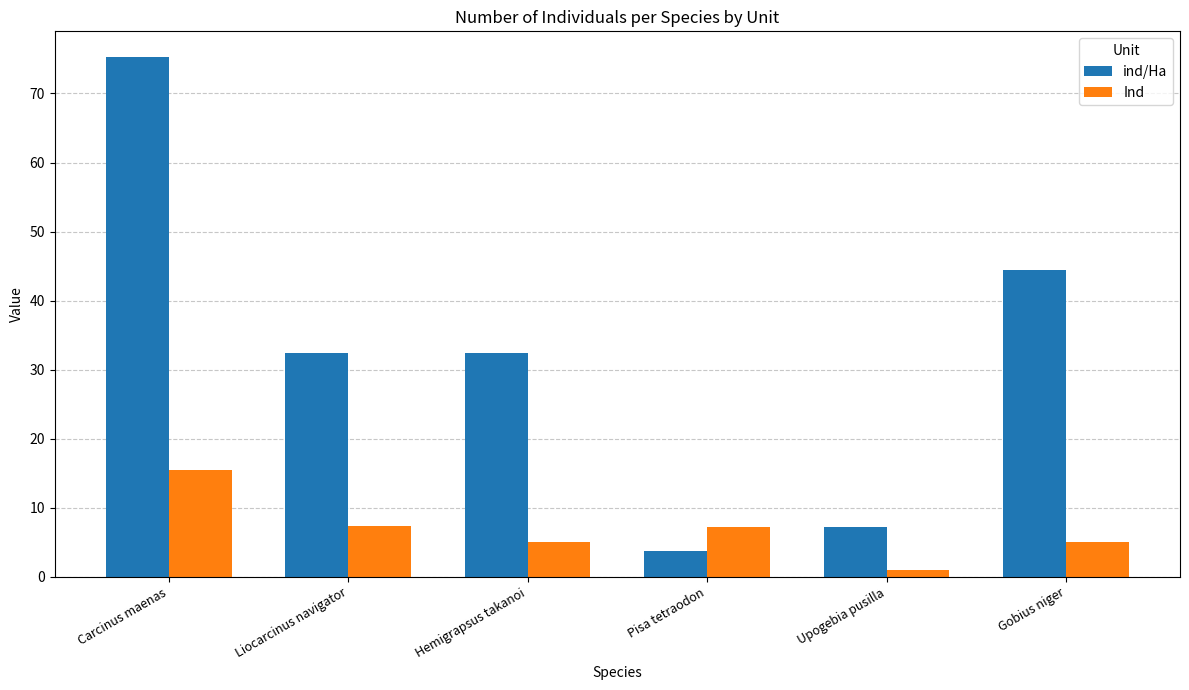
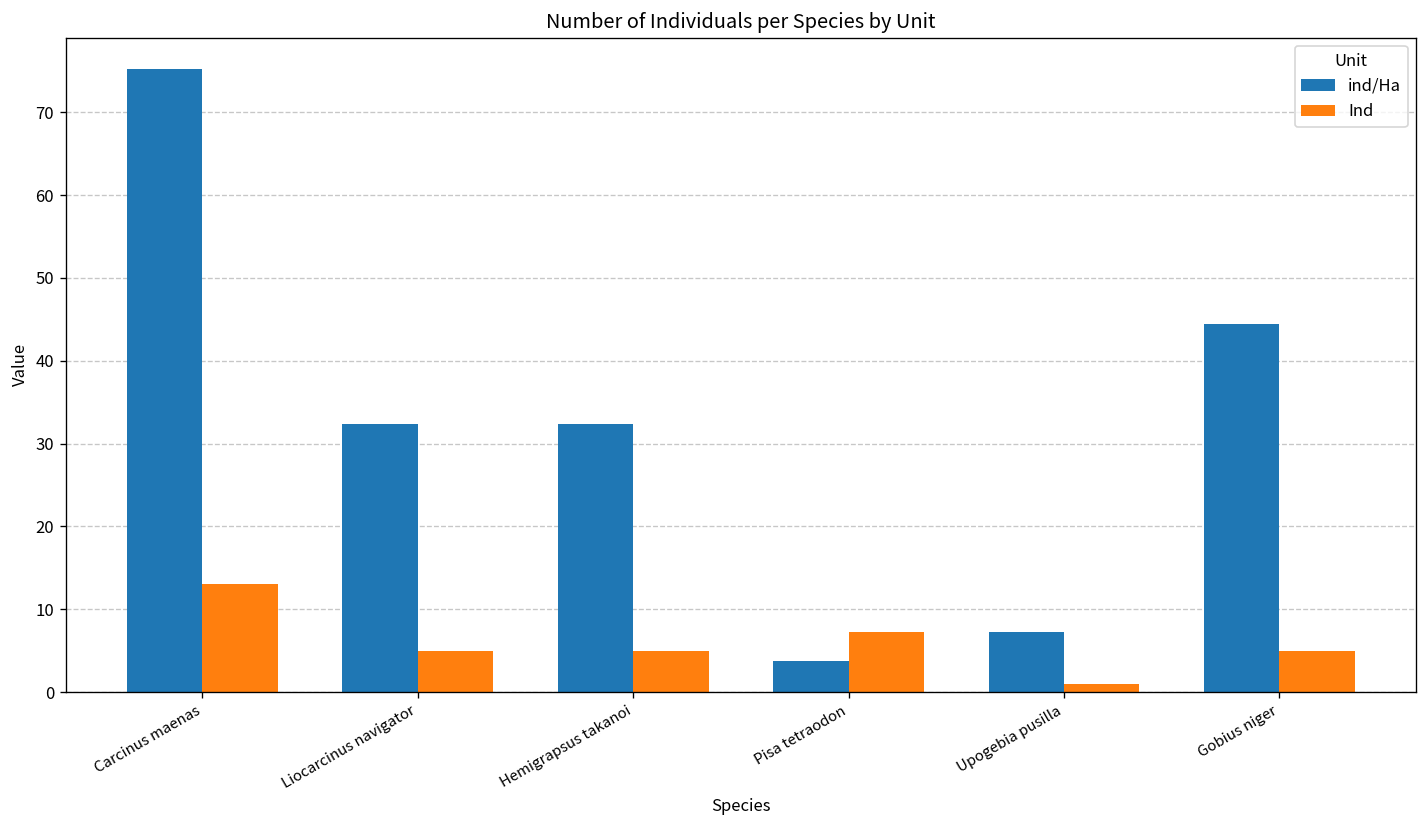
Ind, Carcinus maenas: 15 -> 13
Ind, Liocarcinus navigator: 7 -> 5
